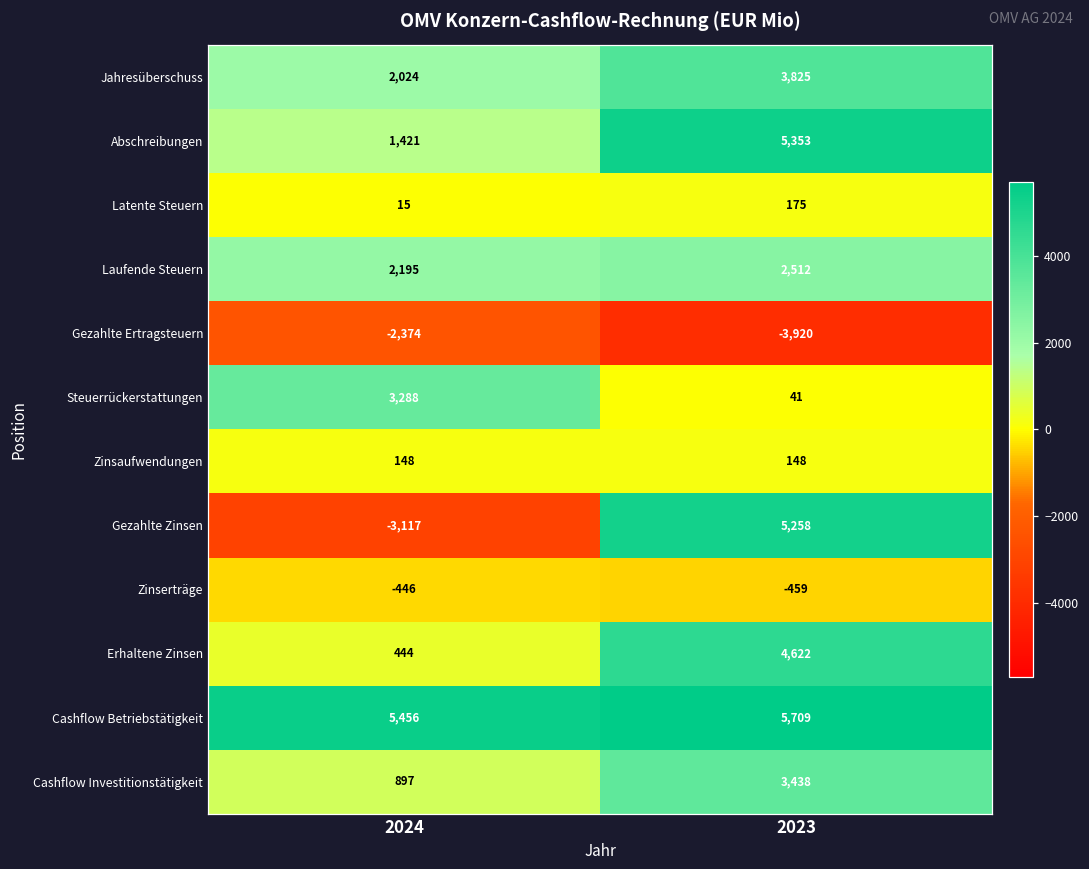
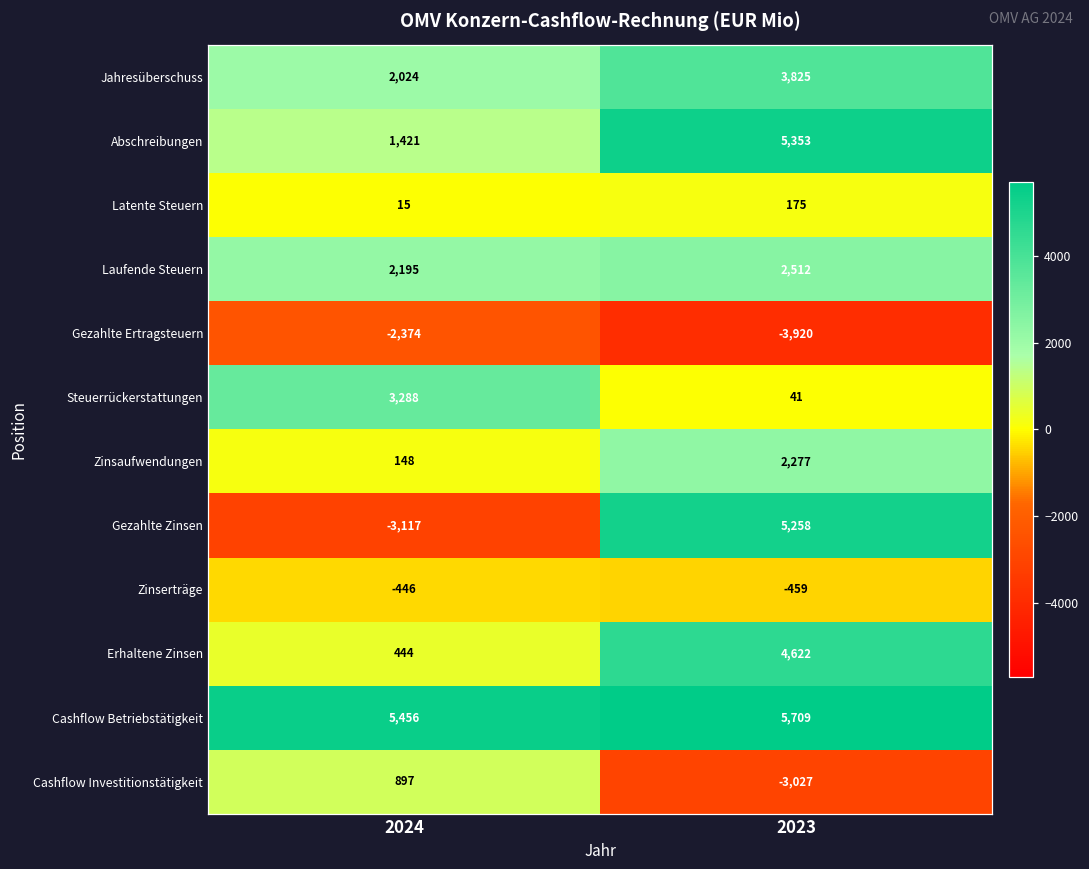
Zinsaufwendungen, 2023: 148 -> 2,277
Cashflow Investitionstätigkeit, 2023: 3,438 -> -3,027
